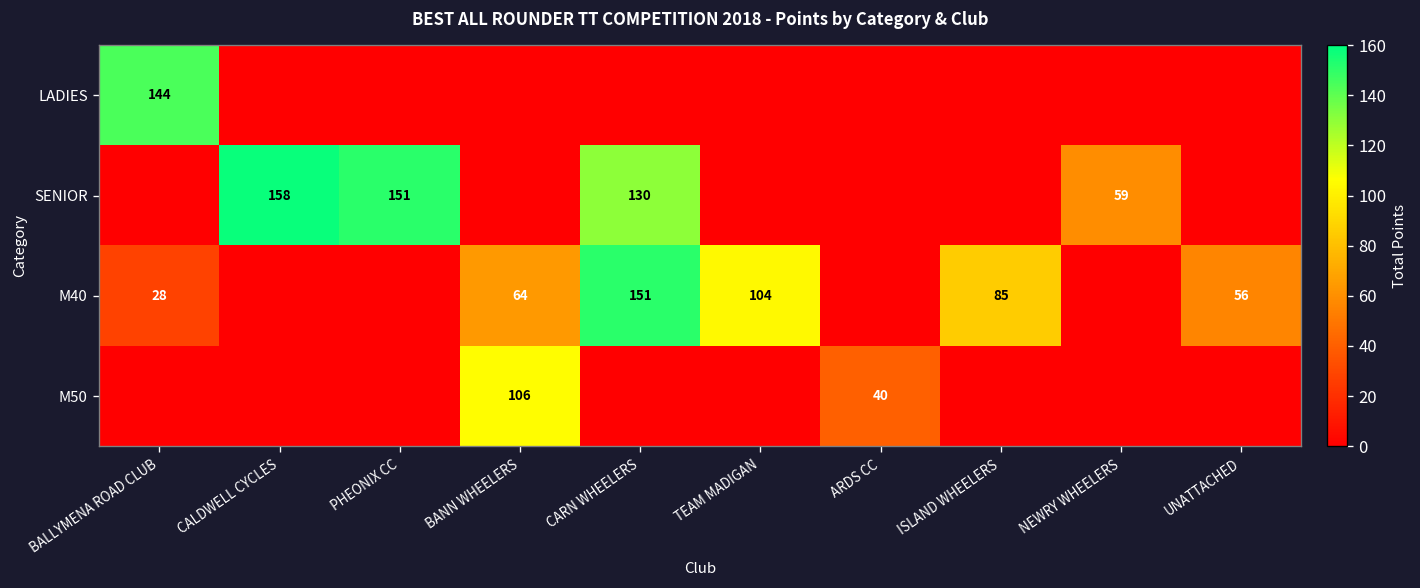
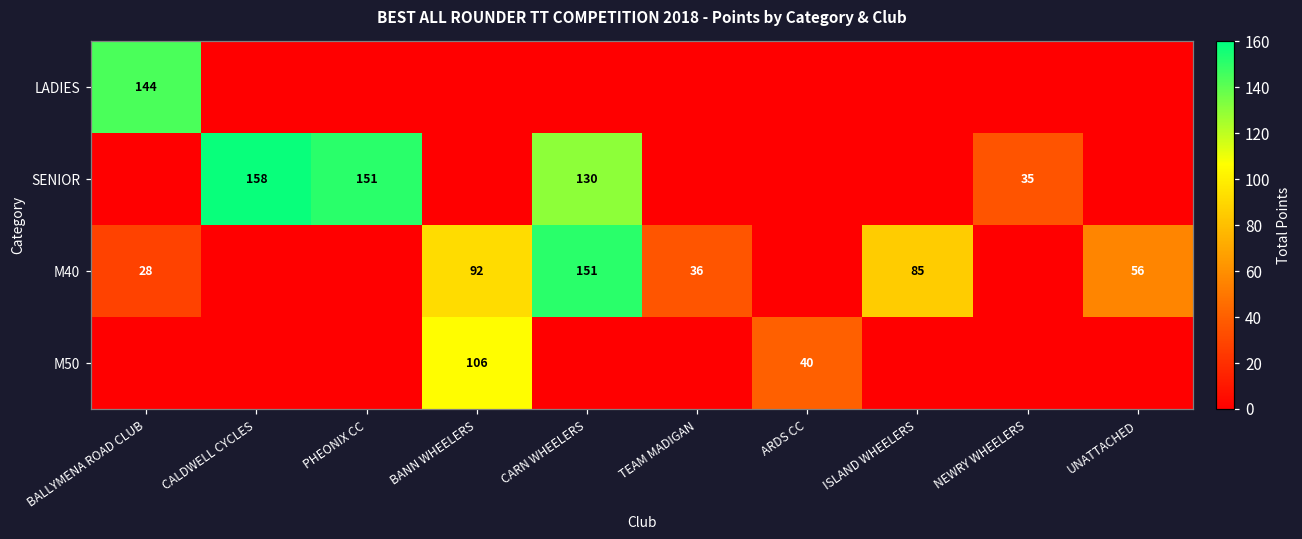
SENIOR, NEWRY WHEELERS: 59 -> 35
M40, BANN WHEELERS: 64 -> 92
M40, TEAM MADIGAN: 104 -> 36
